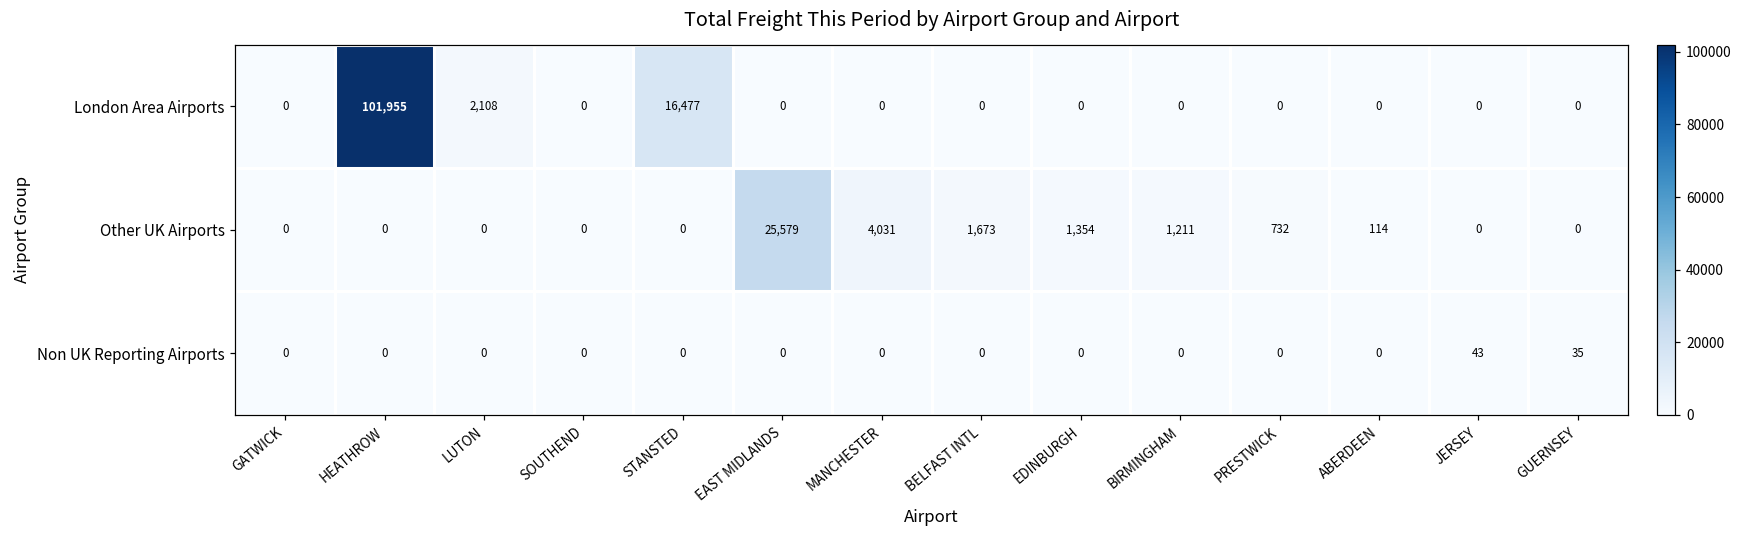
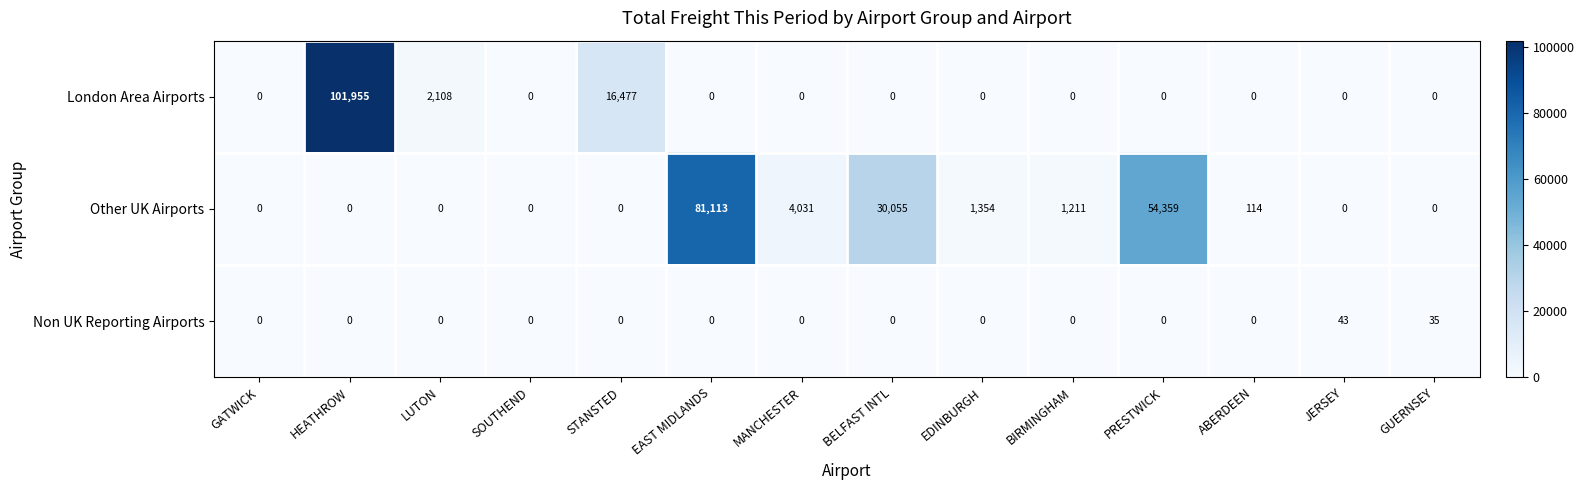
Other UK Airports, EAST MIDLANDS: 25,579 -> 81,113
Other UK Airports, BELFAST INTL: 1,673 -> 30,055
Other UK Airports, PRESTWICK: 732 -> 54,359
